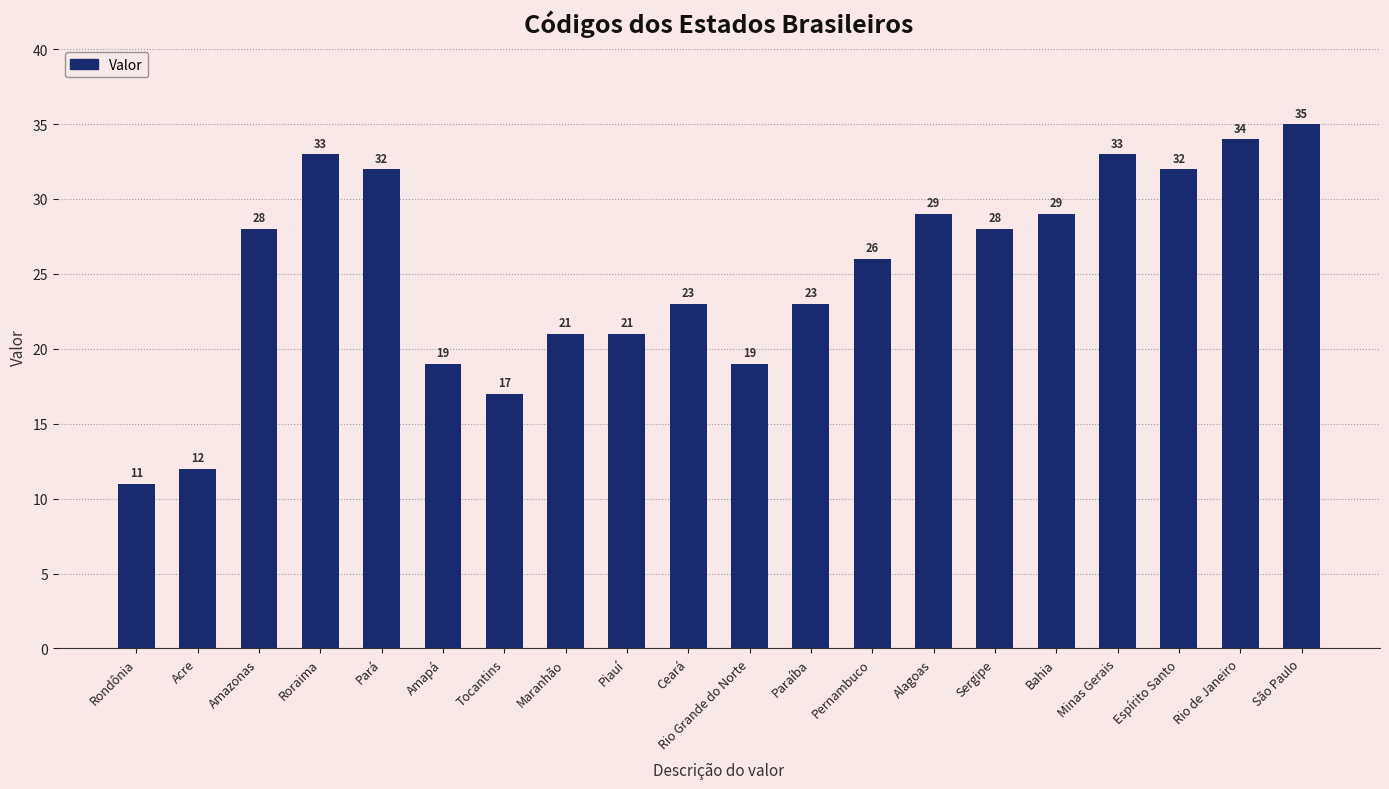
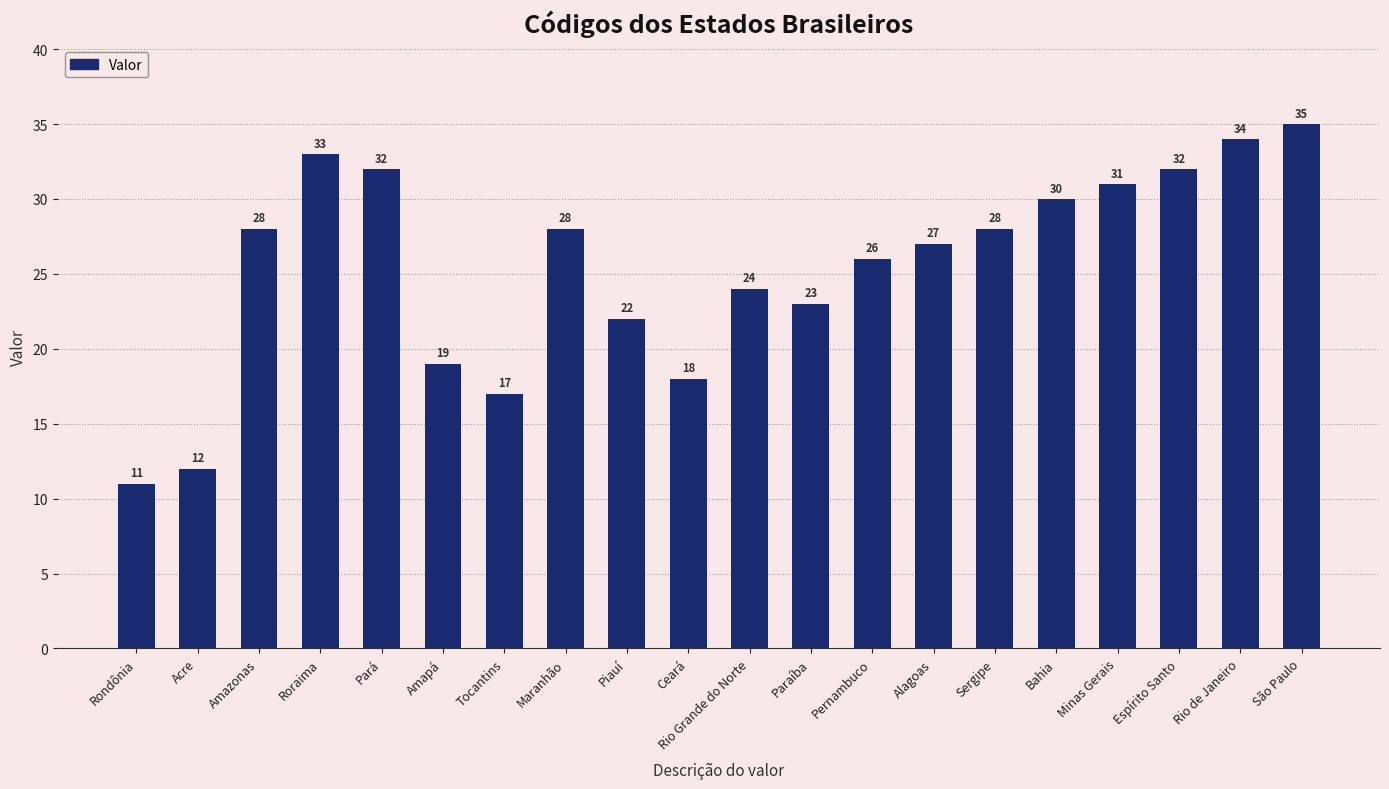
Maranhão: 21 -> 28
Piauí: 21 -> 22
Ceará: 23 -> 18
Rio Grande do Norte: 19 -> 24
Alagoas: 29 -> 27
Bahia: 29 -> 30
Minas Gerais: 33 -> 31
